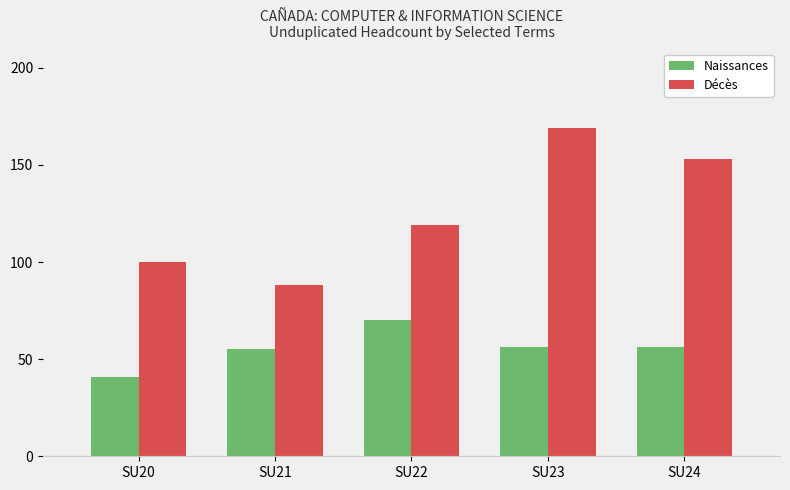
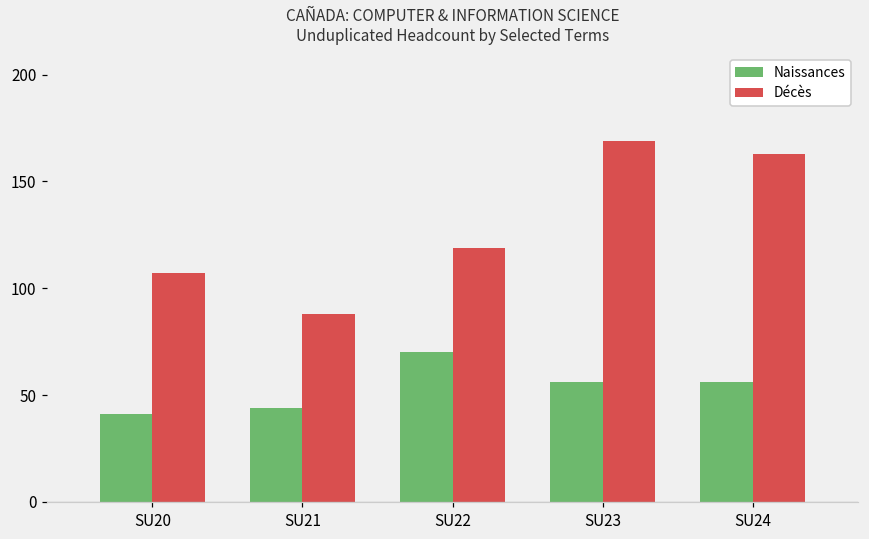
Décès, SU20: 100 -> 107
Naissances, SU21: 55 -> 44
Décès, SU24: 153 -> 163
